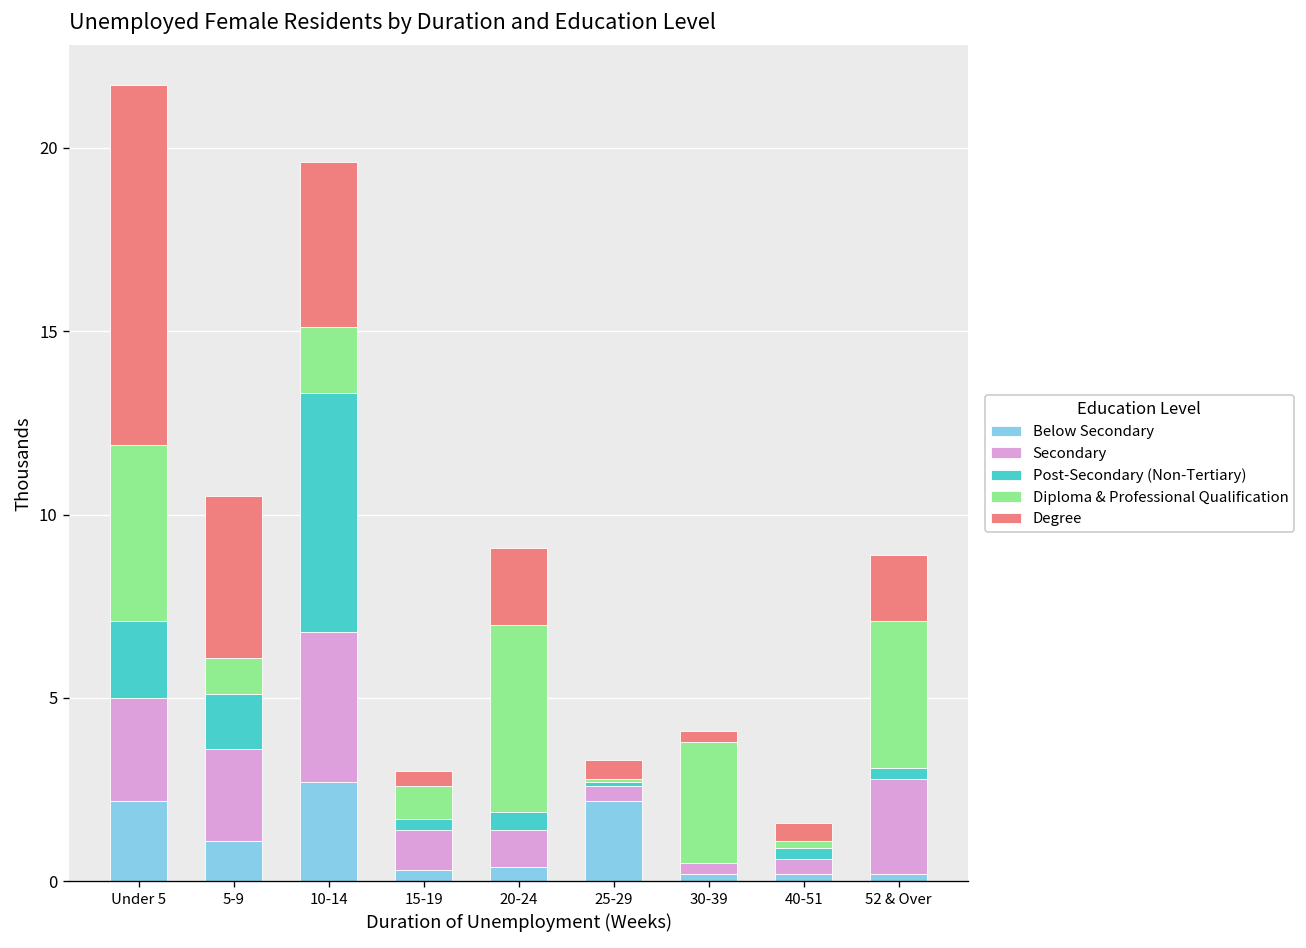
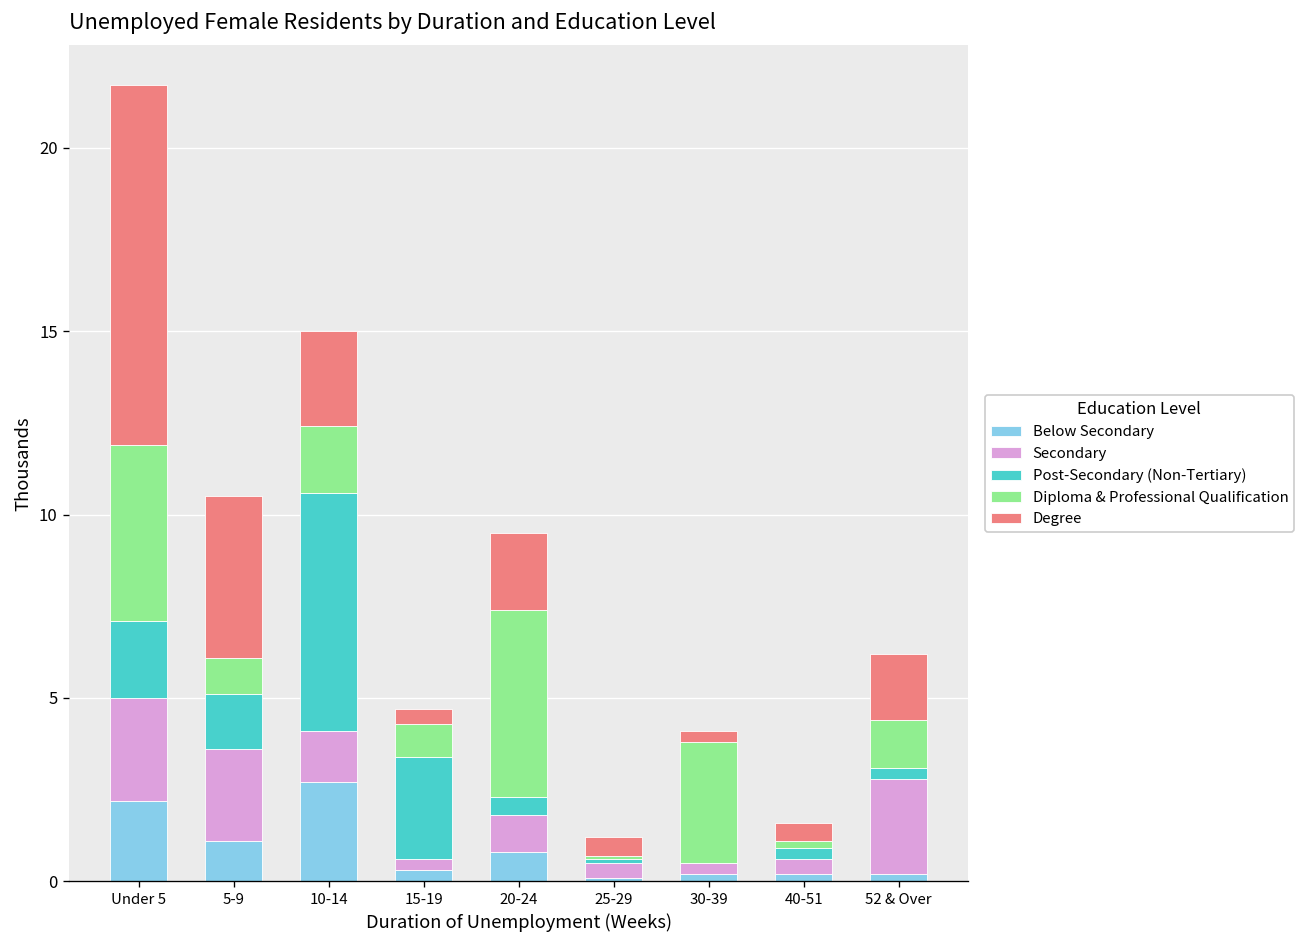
Secondary, 10-14: 4.1 -> 1.4
Degree, 10-14: 4.5 -> 2.6
Secondary, 15-19: 1.1 -> 0.3
Post-Secondary (Non-Tertiary), 15-19: 0.3 -> 2.8
Below Secondary, 20-24: 0.4 -> 0.8
Below Secondary, 25-29: 2.2 -> 0.1
Diploma & Professional Qualification, 52 & Over: 4.0 -> 1.3
